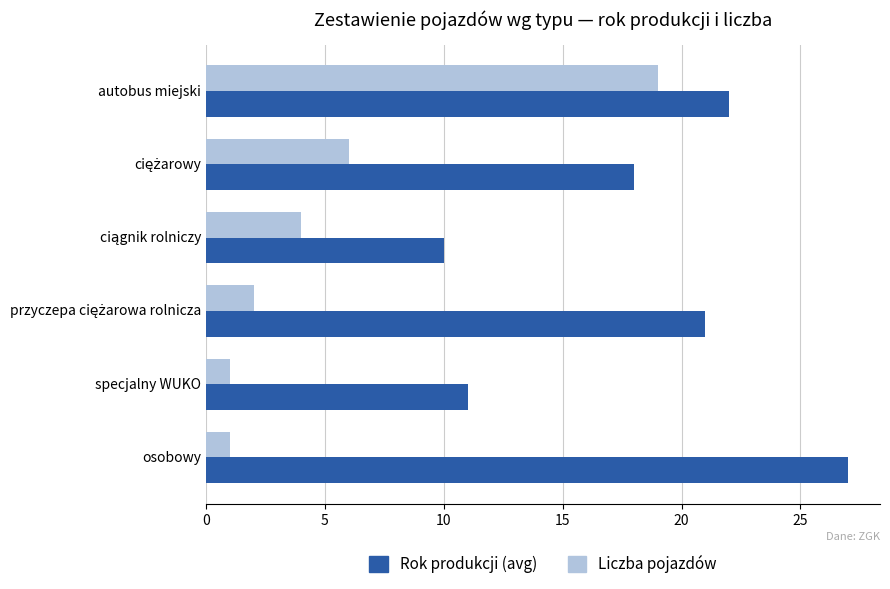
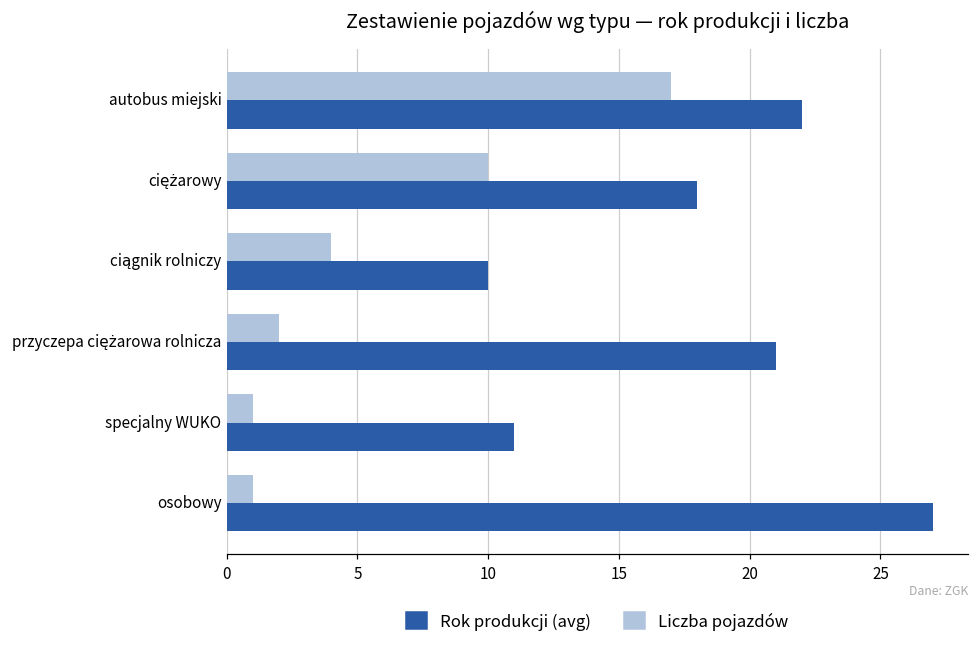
Liczba pojazdów, autobus miejski: 19 -> 17
Liczba pojazdów, ciężarowy: 6 -> 10
